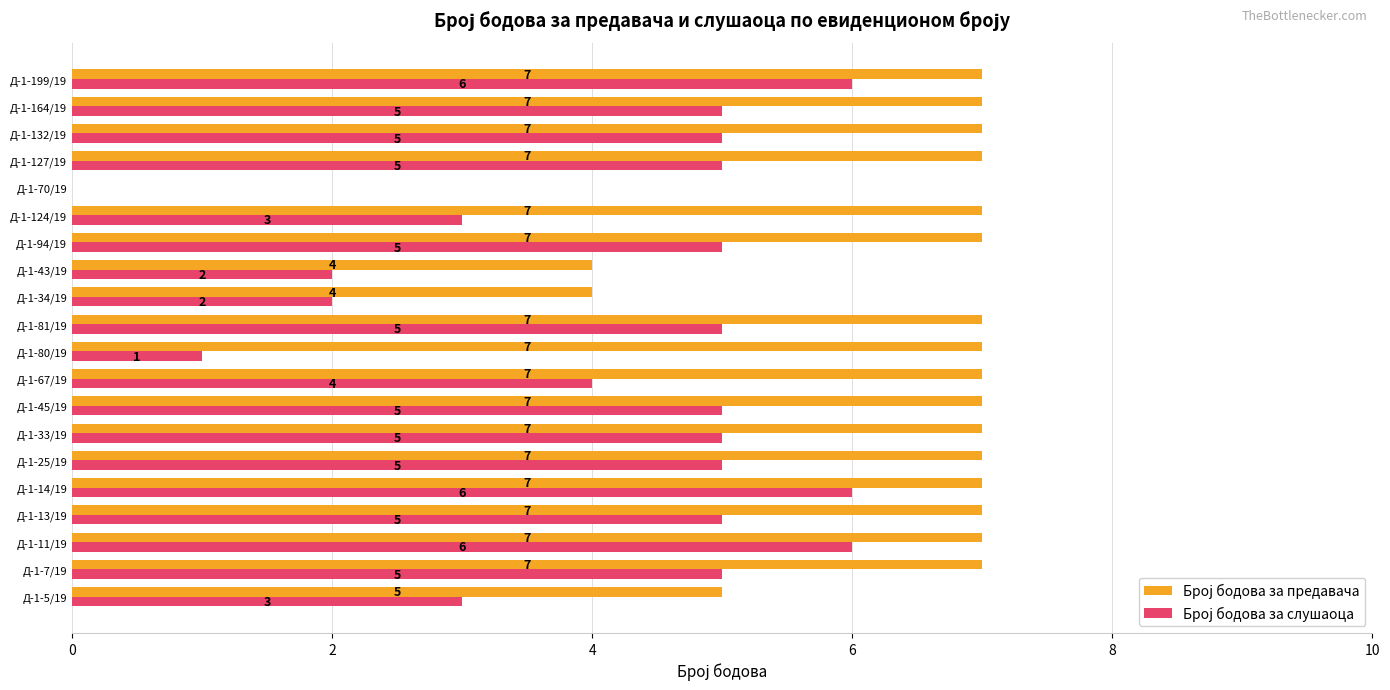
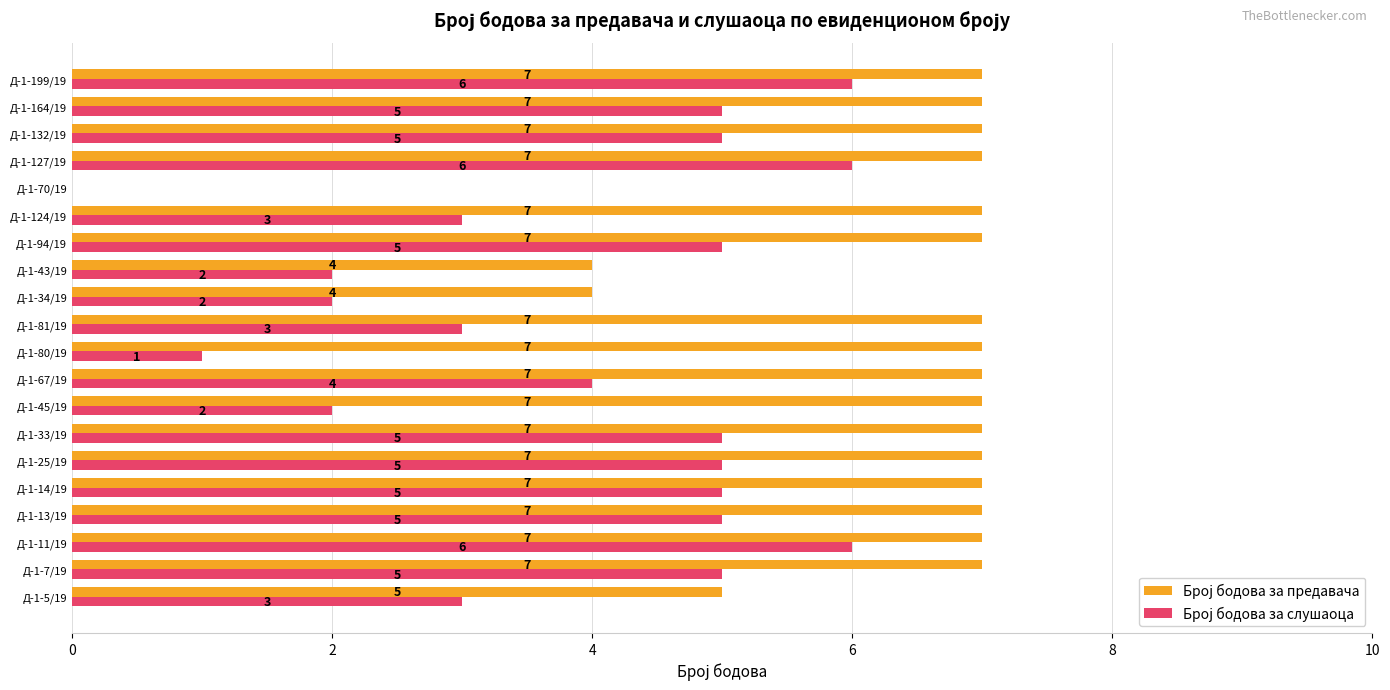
Број бодова за слушаоца, Д-1-127/19: 5 -> 6
Број бодова за слушаоца, Д-1-81/19: 5 -> 3
Број бодова за слушаоца, Д-1-45/19: 5 -> 2
Број бодова за слушаоца, Д-1-14/19: 6 -> 5
